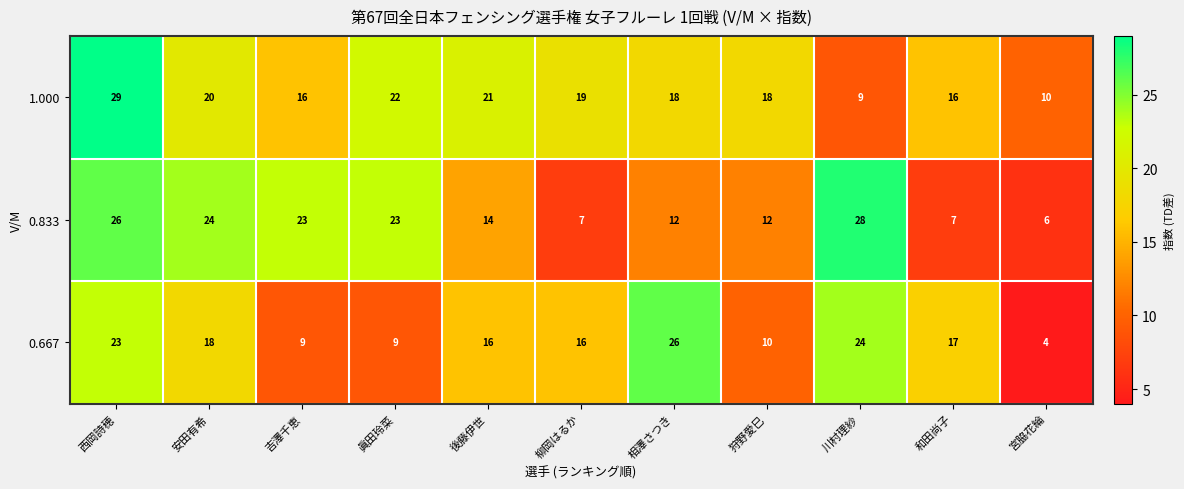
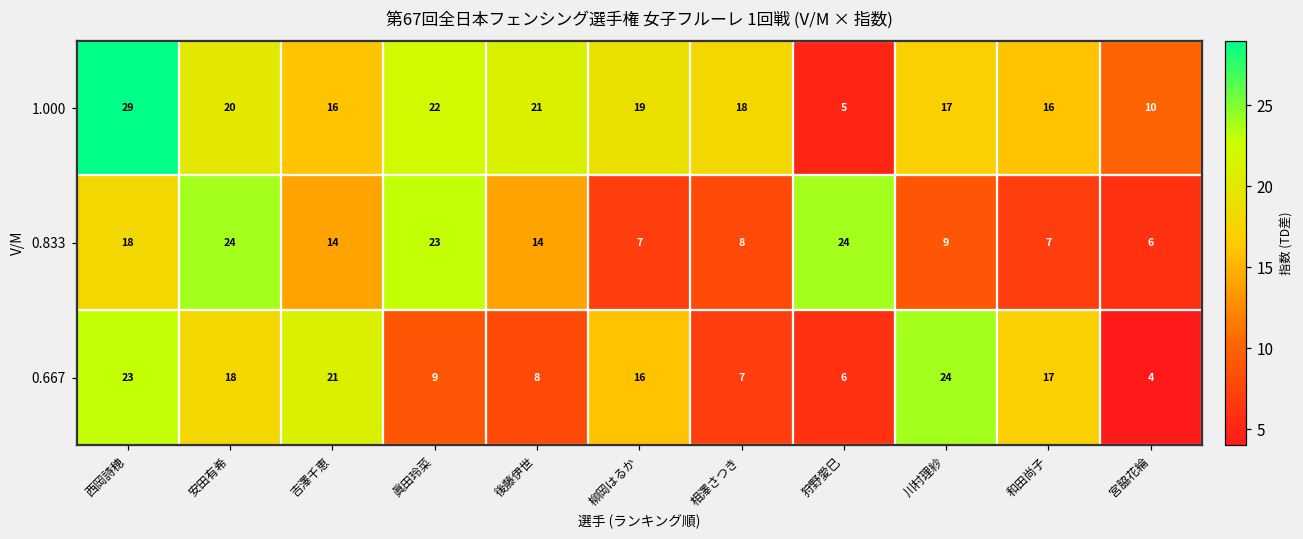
1.000, 狩野愛巳: 18 -> 5
1.000, 川村理紗: 9 -> 17
0.833, 西岡詩穂: 26 -> 18
0.833, 吉澤千恵: 23 -> 14
0.833, 相澤さつき: 12 -> 8
0.833, 狩野愛巳: 12 -> 24
0.833, 川村理紗: 28 -> 9
0.667, 吉澤千恵: 9 -> 21
0.667, 後藤伊世: 16 -> 8
0.667, 相澤さつき: 26 -> 7
0.667, 狩野愛巳: 10 -> 6
